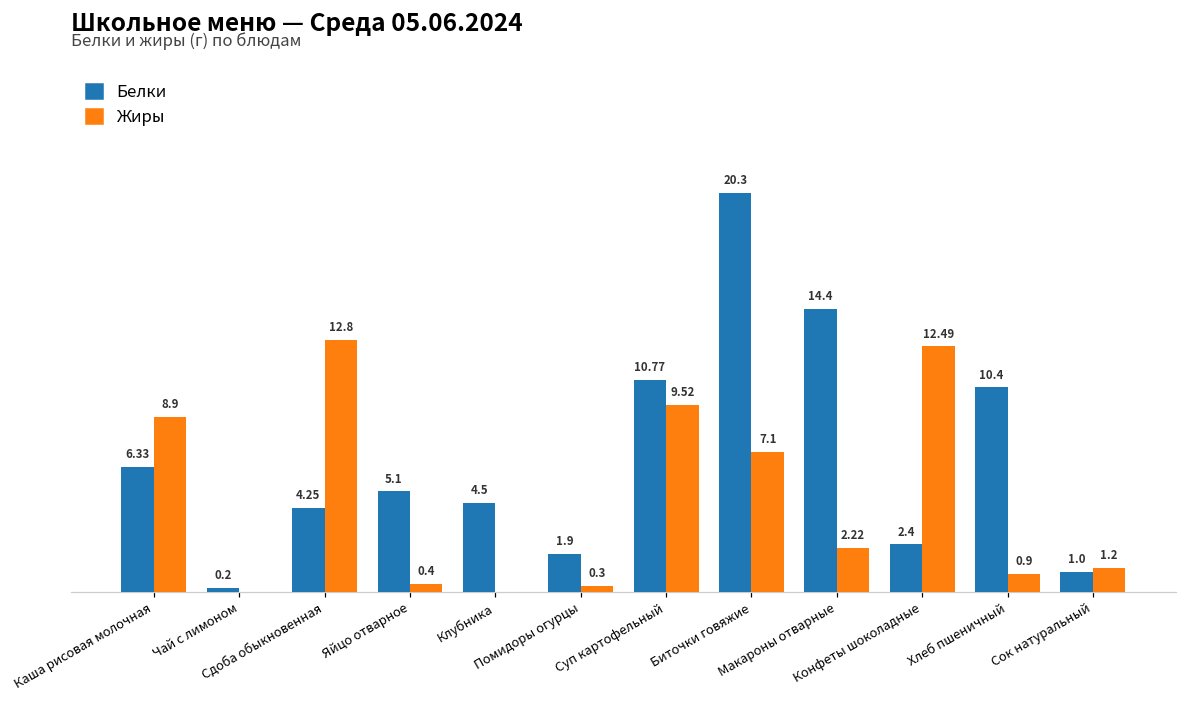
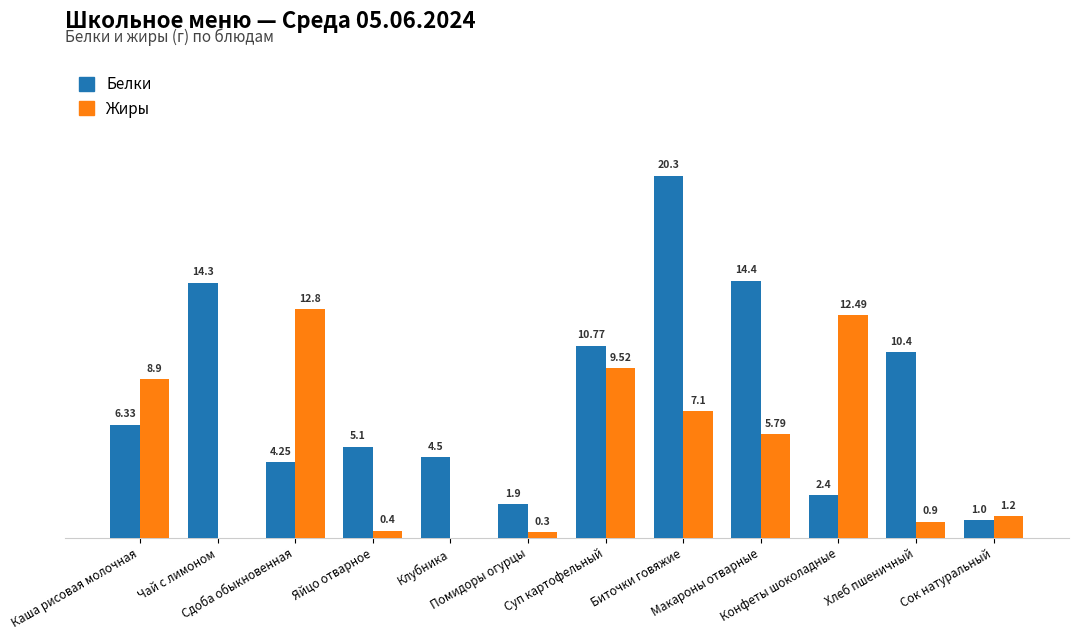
Белки, Чай с лимоном: 0.2 -> 14.3
Жиры, Макароны отварные: 2.22 -> 5.79
